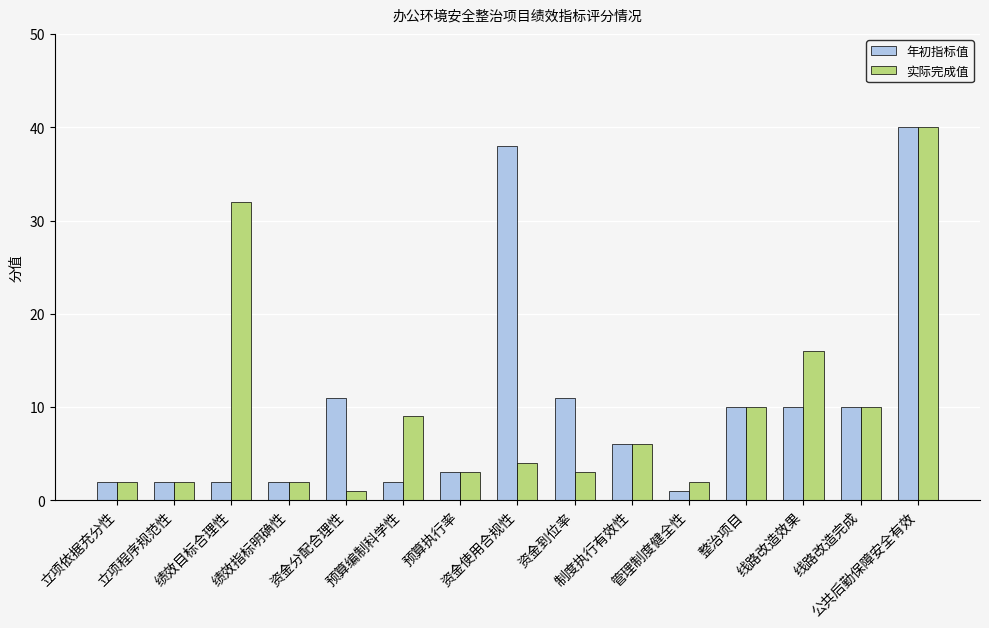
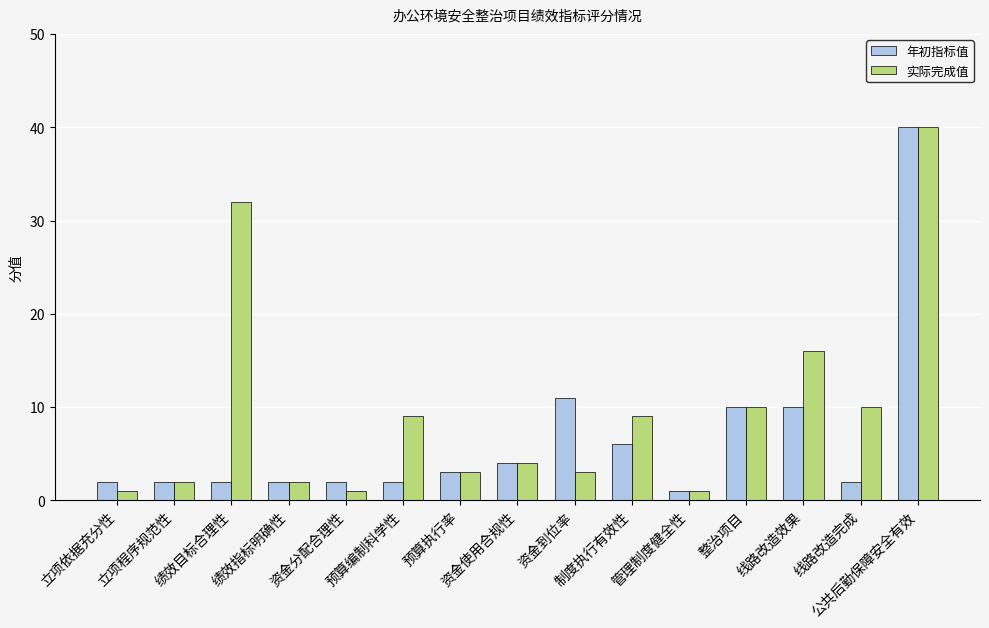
实际完成值, 立项依据充分性: 2 -> 1
年初指标值, 资金分配合理性: 11 -> 2
年初指标值, 资金使用合规性: 38 -> 4
实际完成值, 制度执行有效性: 6 -> 9
实际完成值, 管理制度健全性: 2 -> 1
年初指标值, 线路改造完成: 10 -> 2
